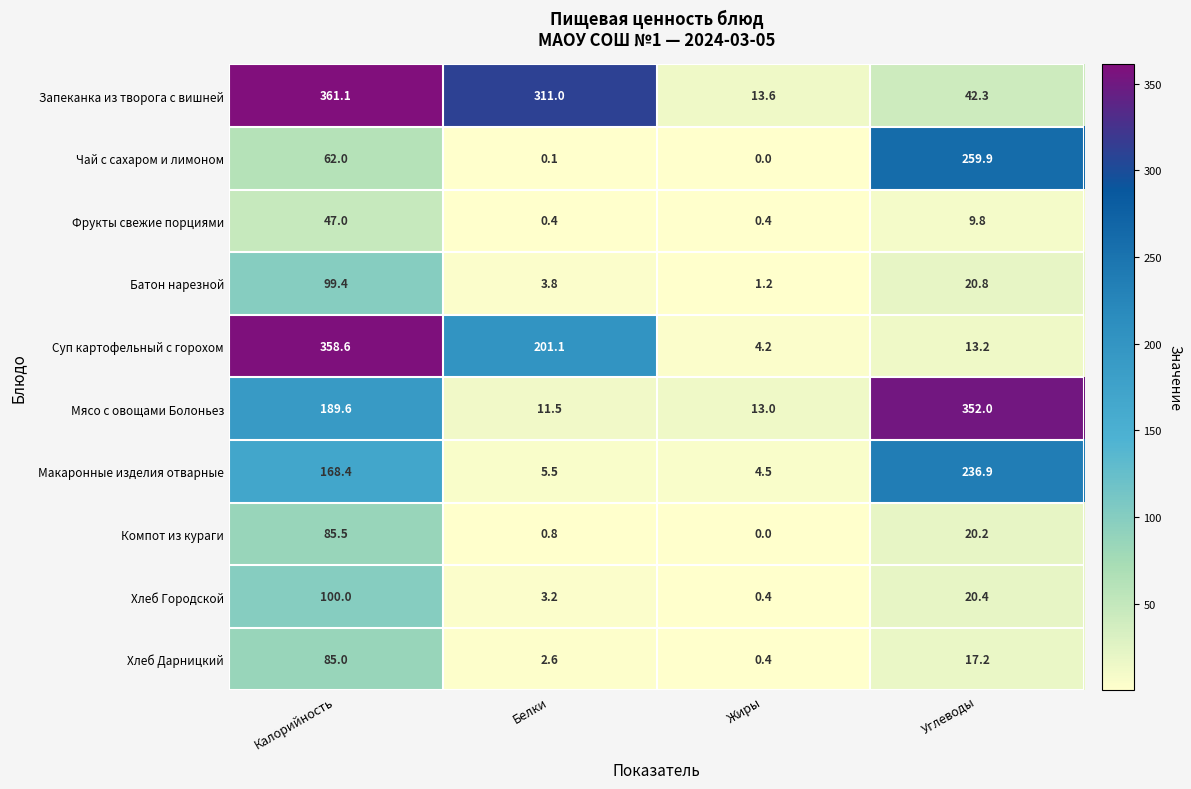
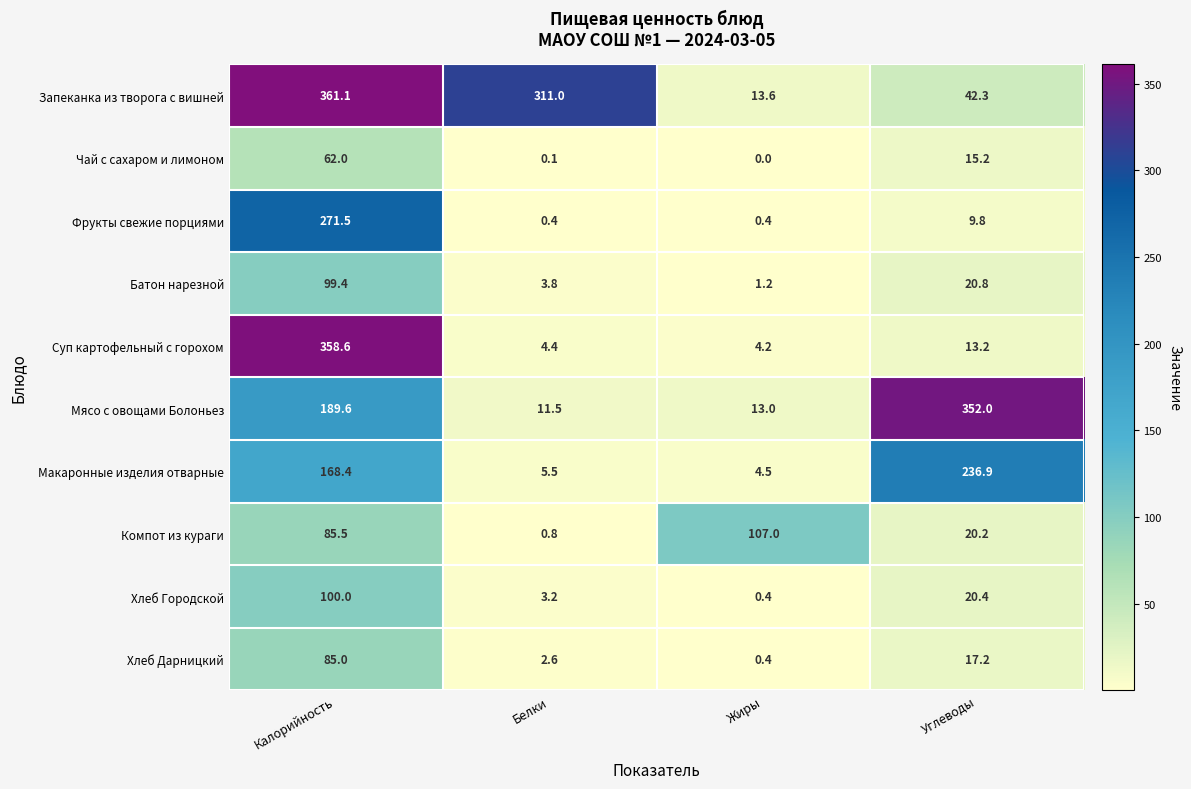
Чай с сахаром и лимоном, Углеводы: 259.9 -> 15.2
Фрукты свежие порциями, Калорийность: 47.0 -> 271.5
Суп картофельный с горохом, Белки: 201.1 -> 4.4
Компот из кураги, Жиры: 0.0 -> 107.0
